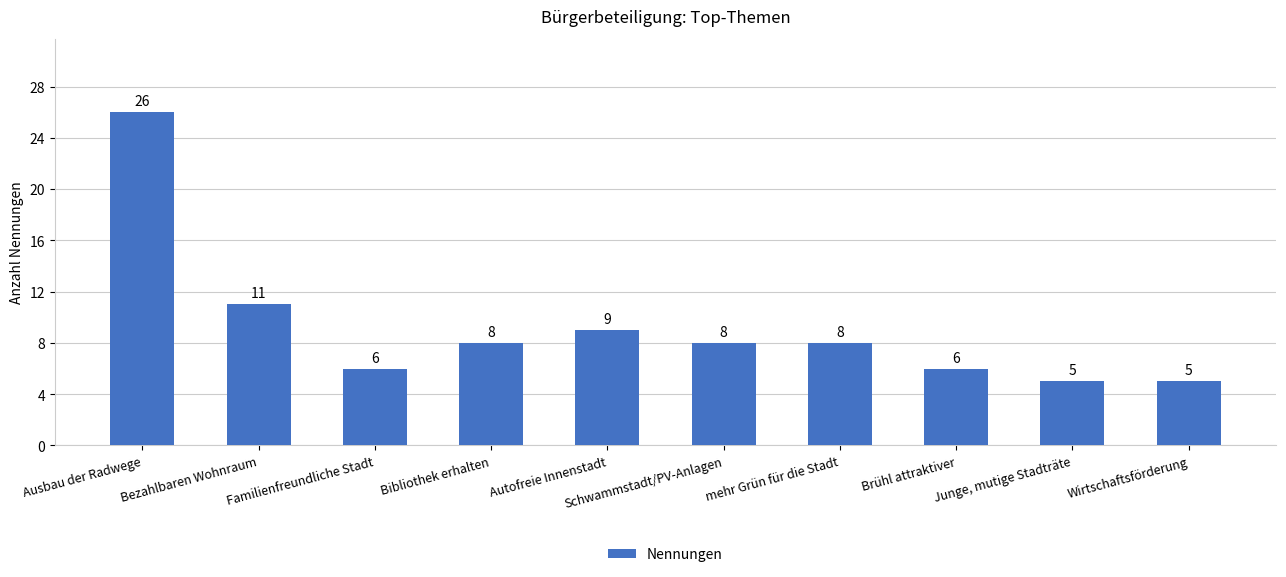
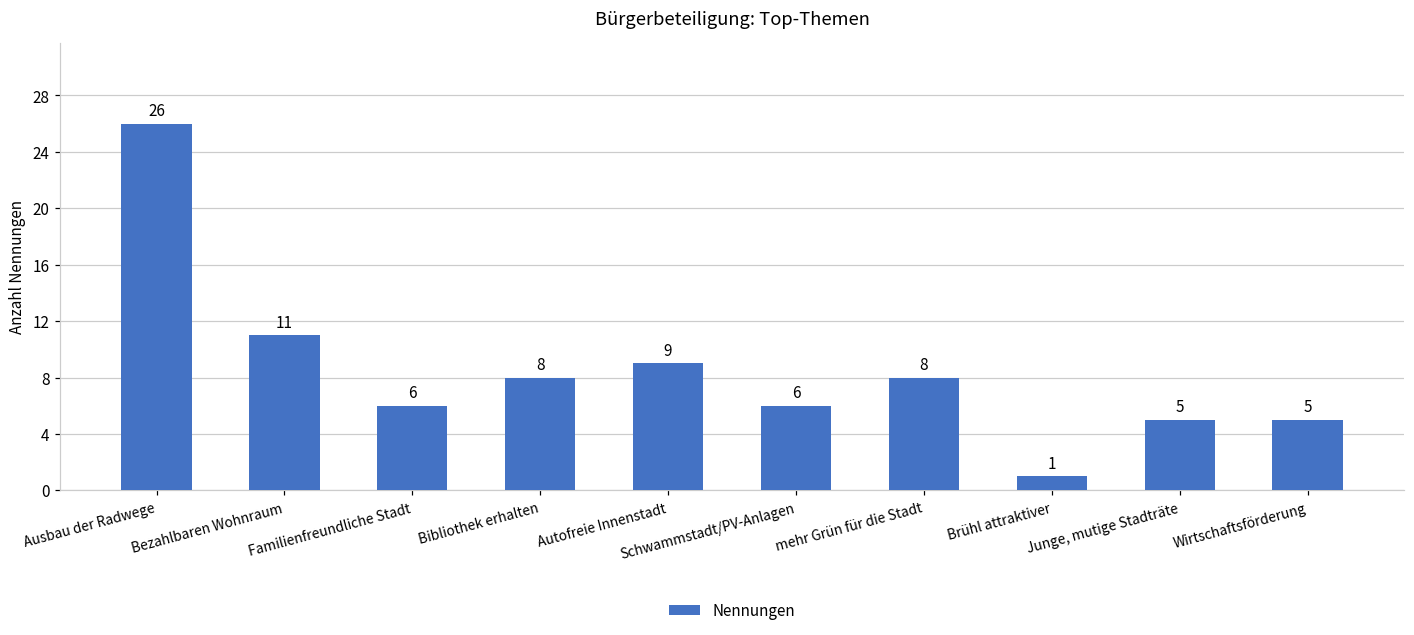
Schwammstadt/PV-Anlagen: 8 -> 6
Brühl attraktiver: 6 -> 1
